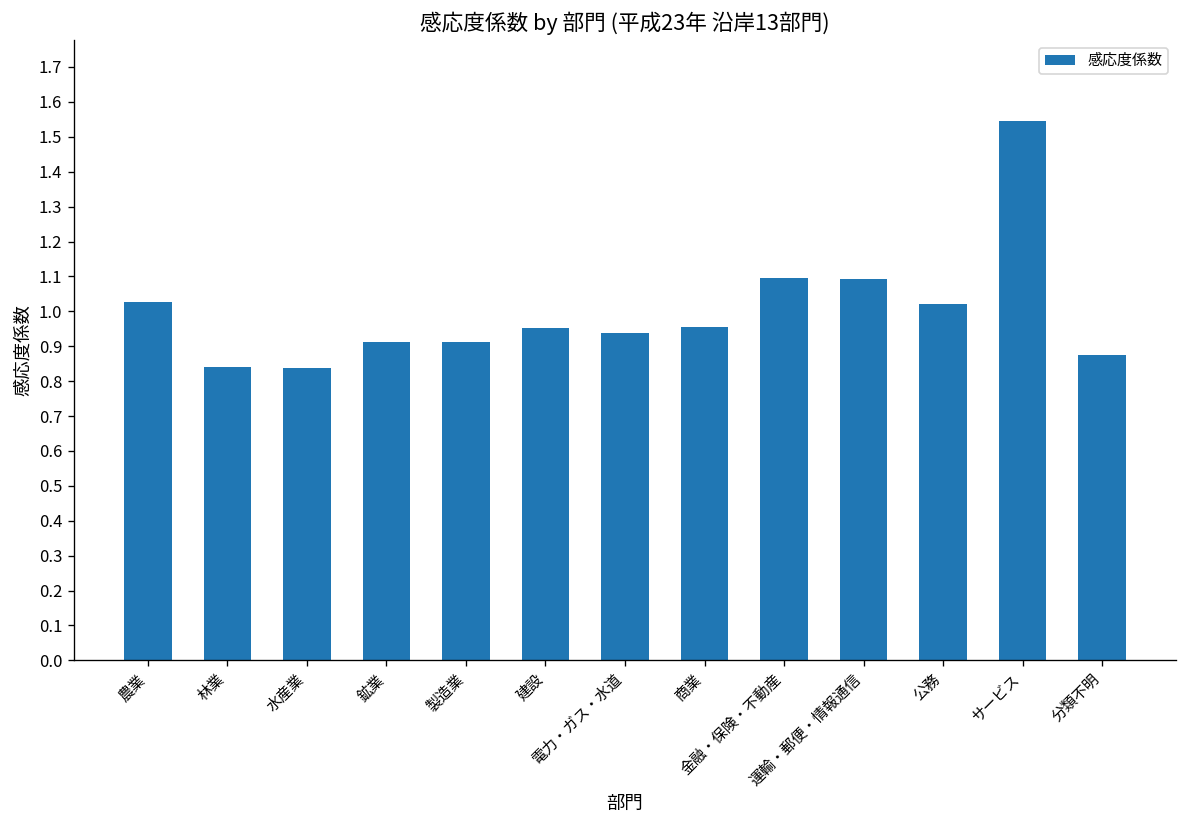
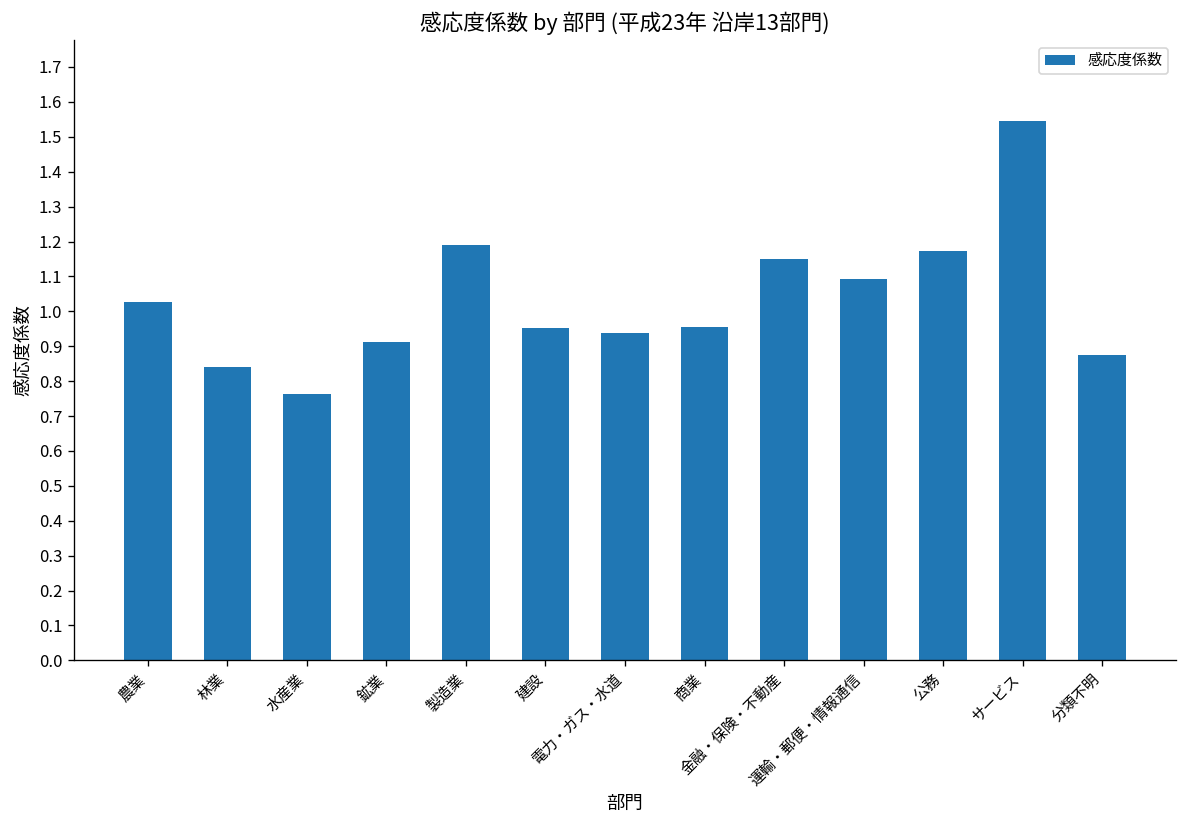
水産業: 0.84 -> 0.76
製造業: 0.91 -> 1.19
金融・保険・不動産: 1.10 -> 1.15
公務: 1.02 -> 1.17
